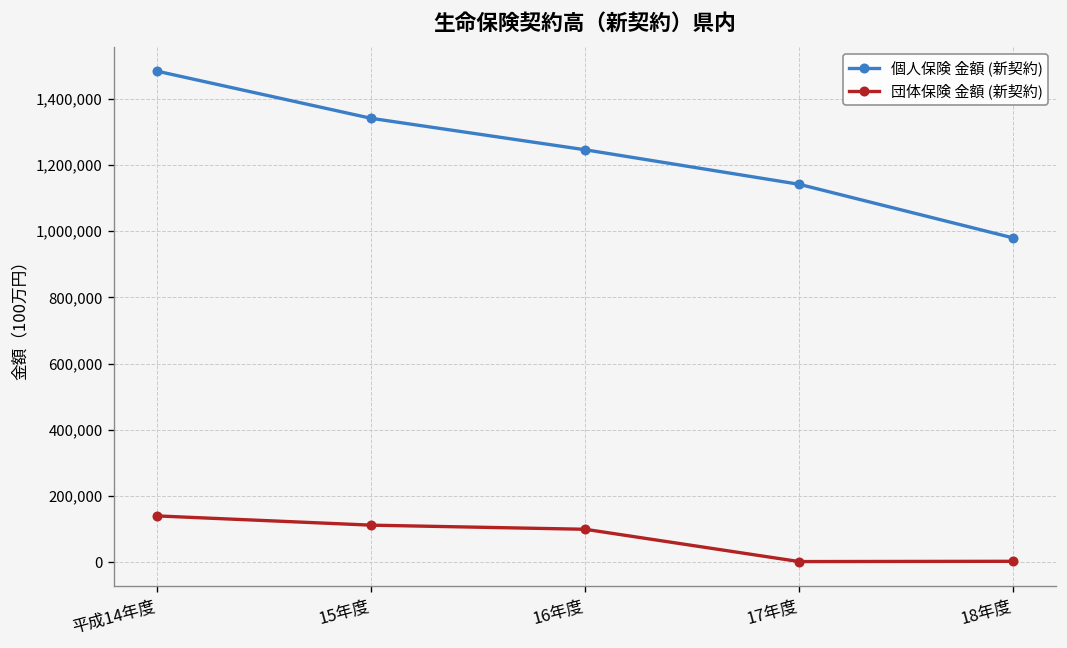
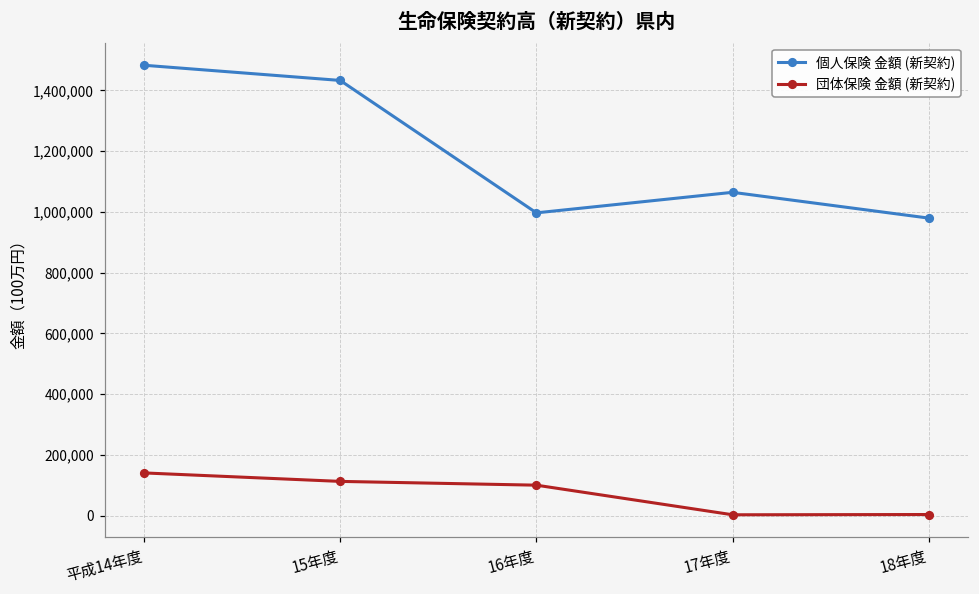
個人保険 金額 (新契約), 15年度: 1,340,000 -> 1,430,000
個人保険 金額 (新契約), 16年度: 1,250,000 -> 1,000,000
個人保険 金額 (新契約), 17年度: 1,140,000 -> 1,060,000
